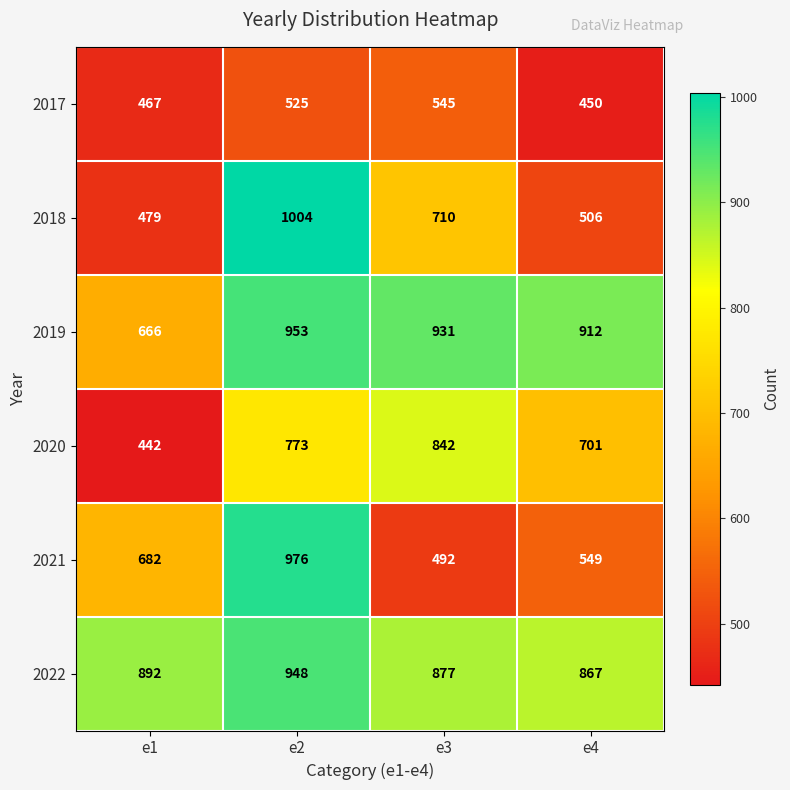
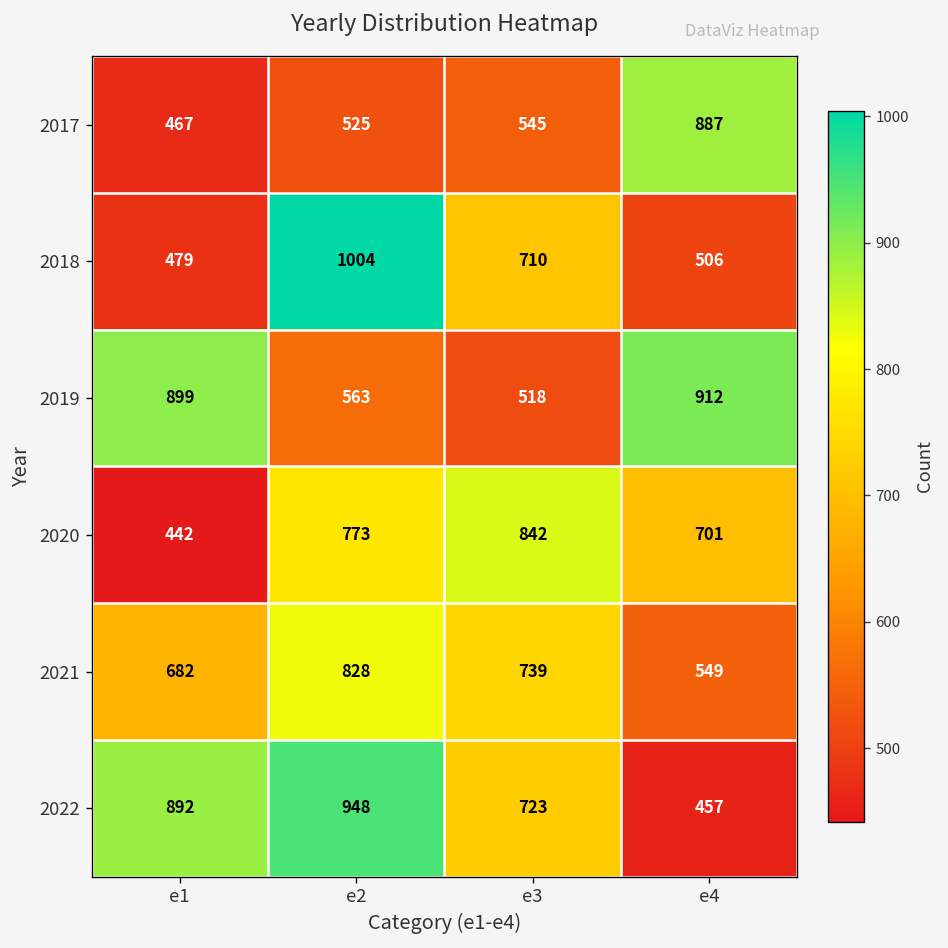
2017, e4: 450 -> 887
2019, e1: 666 -> 899
2019, e2: 953 -> 563
2019, e3: 931 -> 518
2021, e2: 976 -> 828
2021, e3: 492 -> 739
2022, e3: 877 -> 723
2022, e4: 867 -> 457
